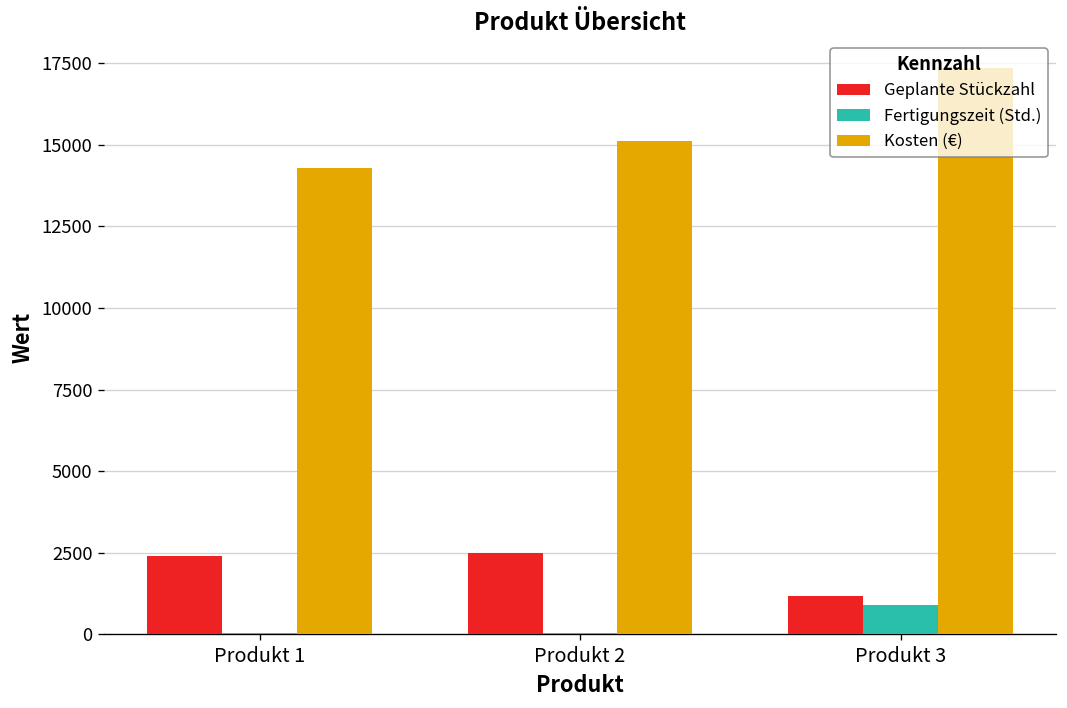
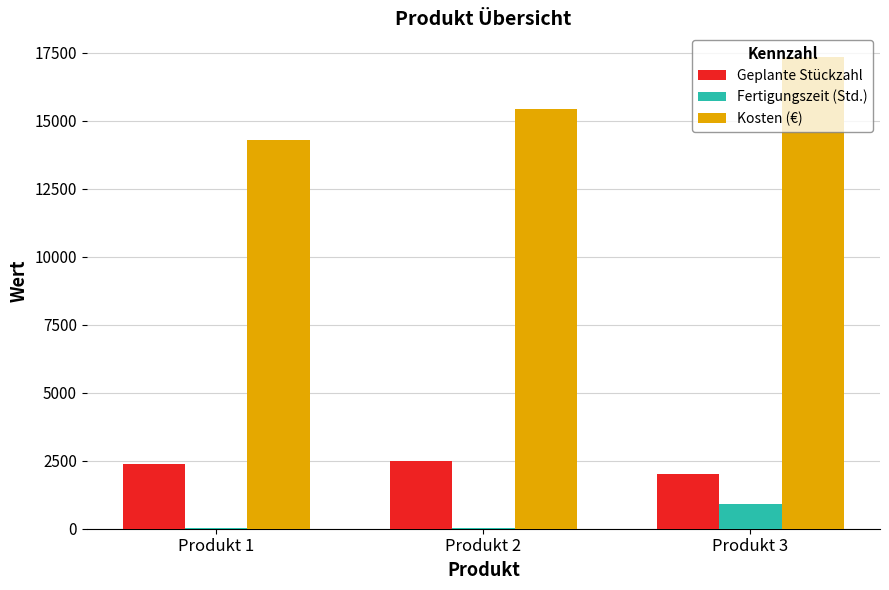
Kosten (€), Produkt 2: 15100 -> 15400
Geplante Stückzahl, Produkt 3: 1200 -> 2000
